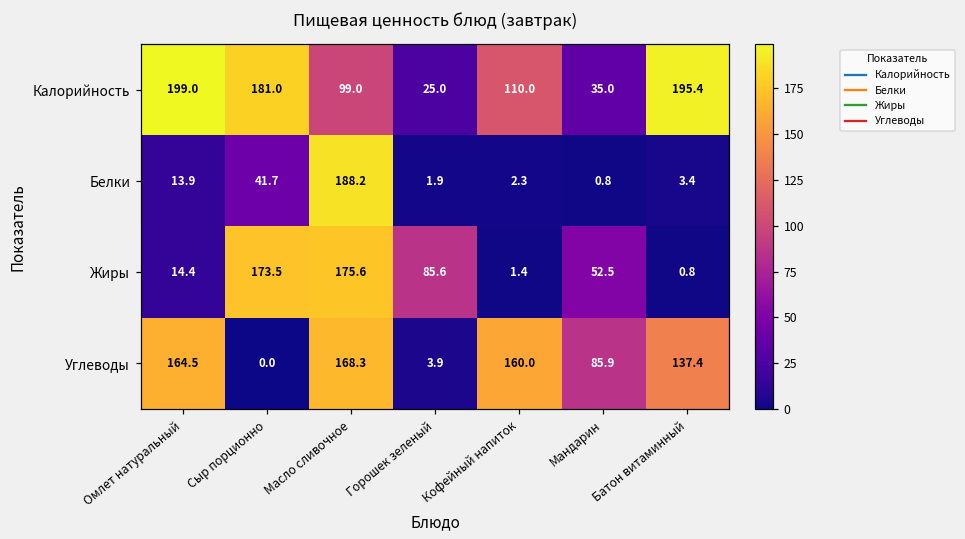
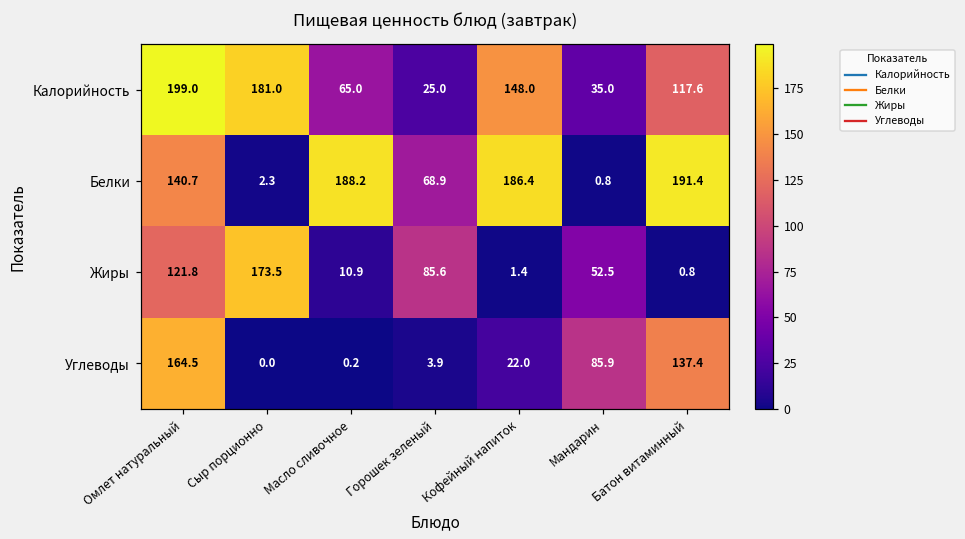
Калорийность, Масло сливочное: 99.0 -> 65.0
Калорийность, Кофейный напиток: 110.0 -> 148.0
Калорийность, Батон витаминный: 195.4 -> 117.6
Белки, Омлет натуральный: 13.9 -> 140.7
Белки, Сыр порционно: 41.7 -> 2.3
Белки, Горошек зеленый: 1.9 -> 68.9
Белки, Кофейный напиток: 2.3 -> 186.4
Белки, Батон витаминный: 3.4 -> 191.4
Жиры, Омлет натуральный: 14.4 -> 121.8
Жиры, Масло сливочное: 175.6 -> 10.9
Углеводы, Масло сливочное: 168.3 -> 0.2
Углеводы, Кофейный напиток: 160.0 -> 22.0
